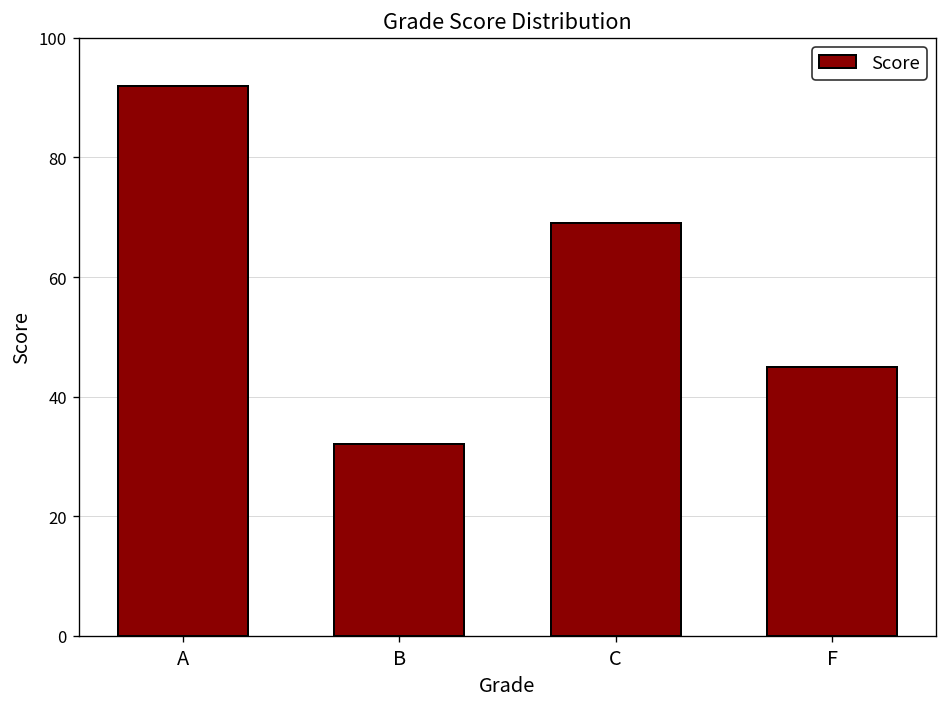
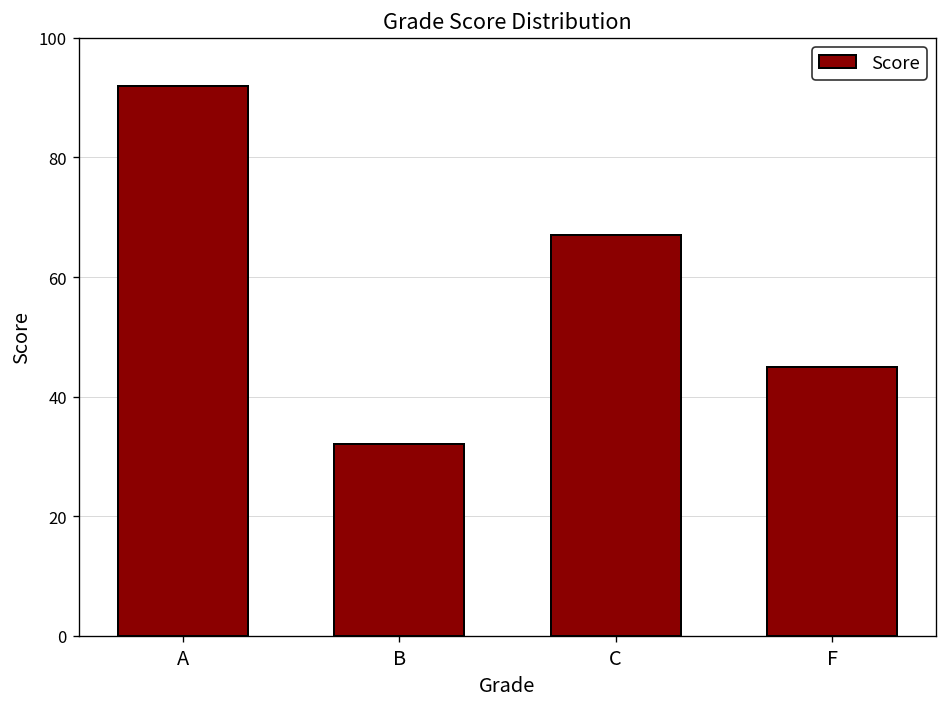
C: 69 -> 67
